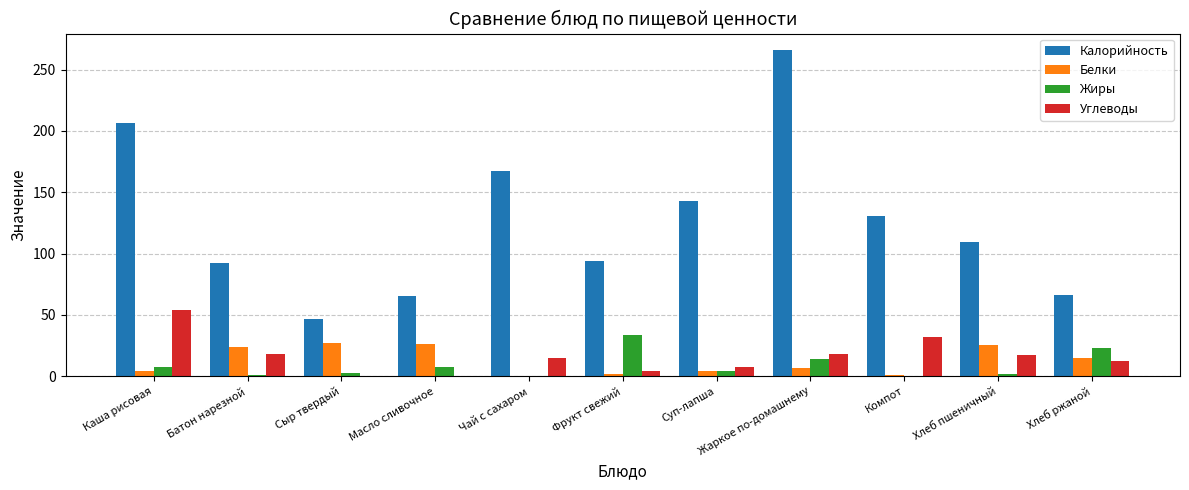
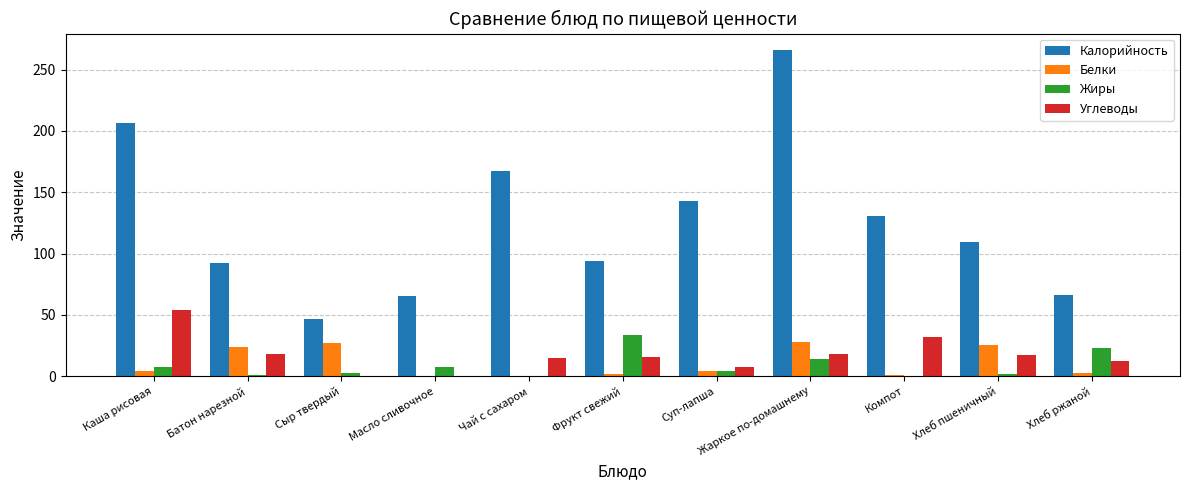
Белки, Масло сливочное: 26 -> 0
Углеводы, Фрукт свежий: 5 -> 16
Белки, Жаркое по-домашнему: 7 -> 28
Белки, Хлеб ржаной: 15 -> 2
